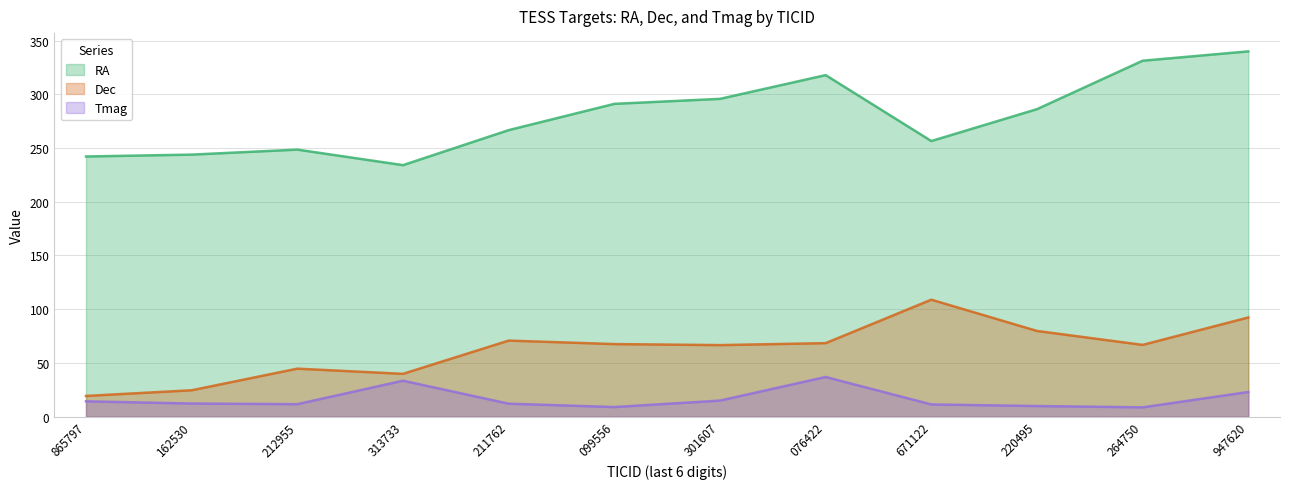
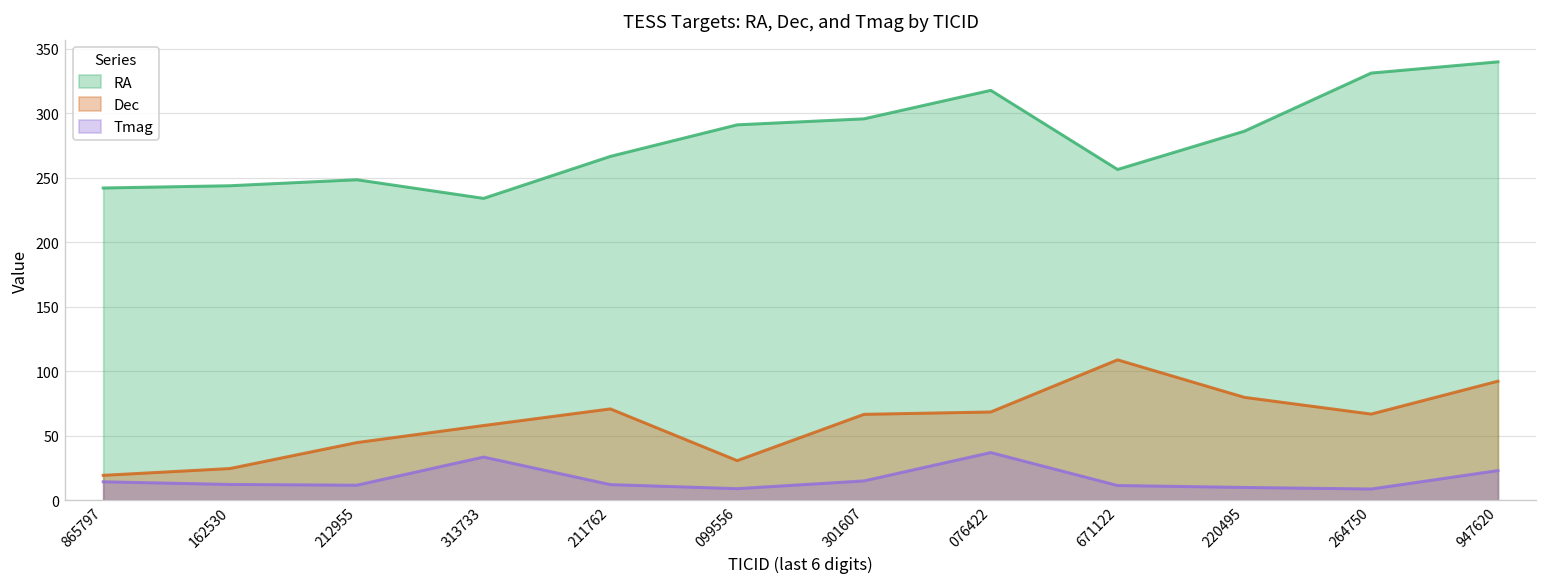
Dec, 313733: 40 -> 58
Dec, 099556: 68 -> 31
